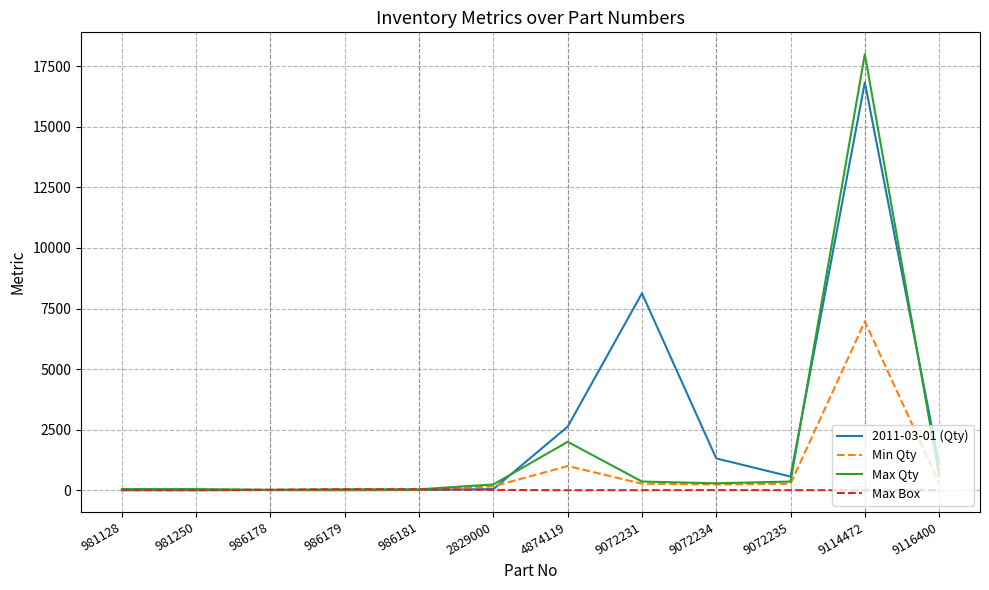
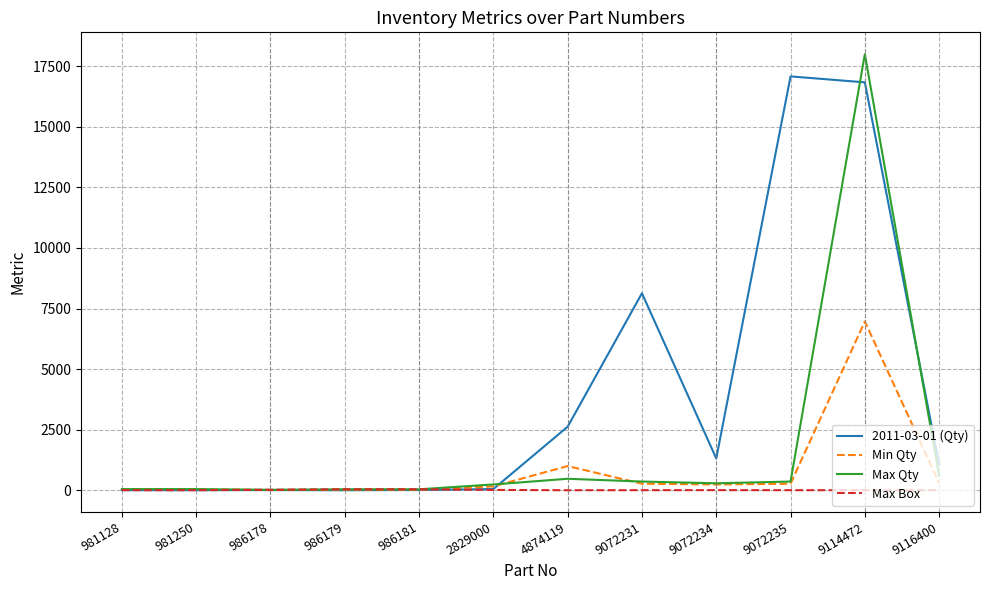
Max Qty, 4874119: 2000 -> 500
2011-03-01 (Qty), 9072235: 600 -> 17100
